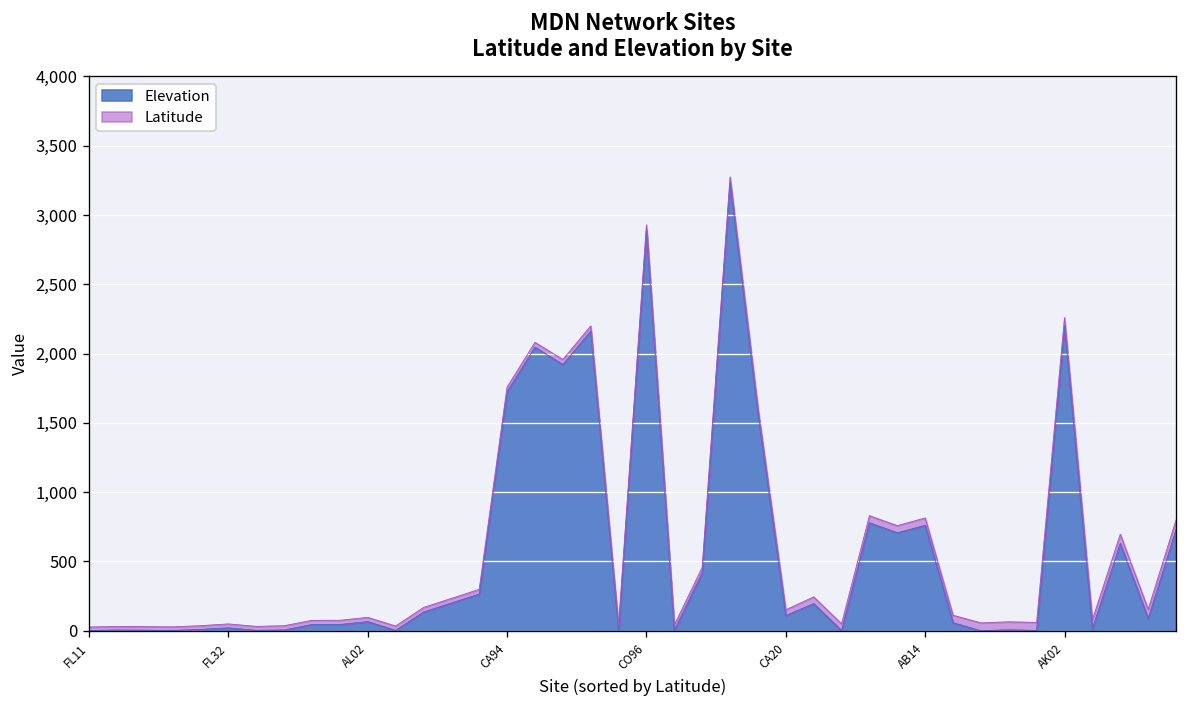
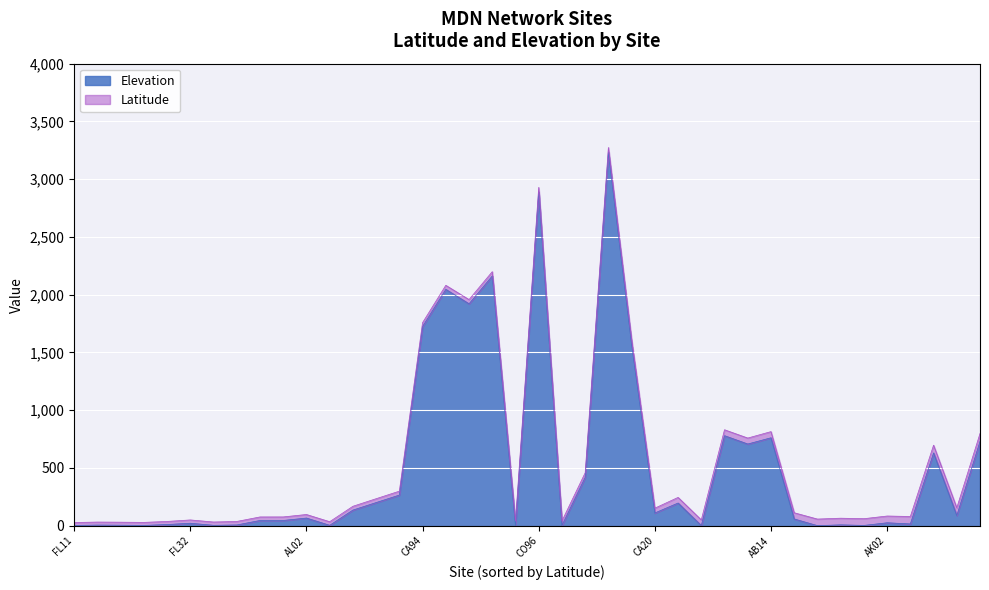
Elevation, AK02: 2,200 -> 30
